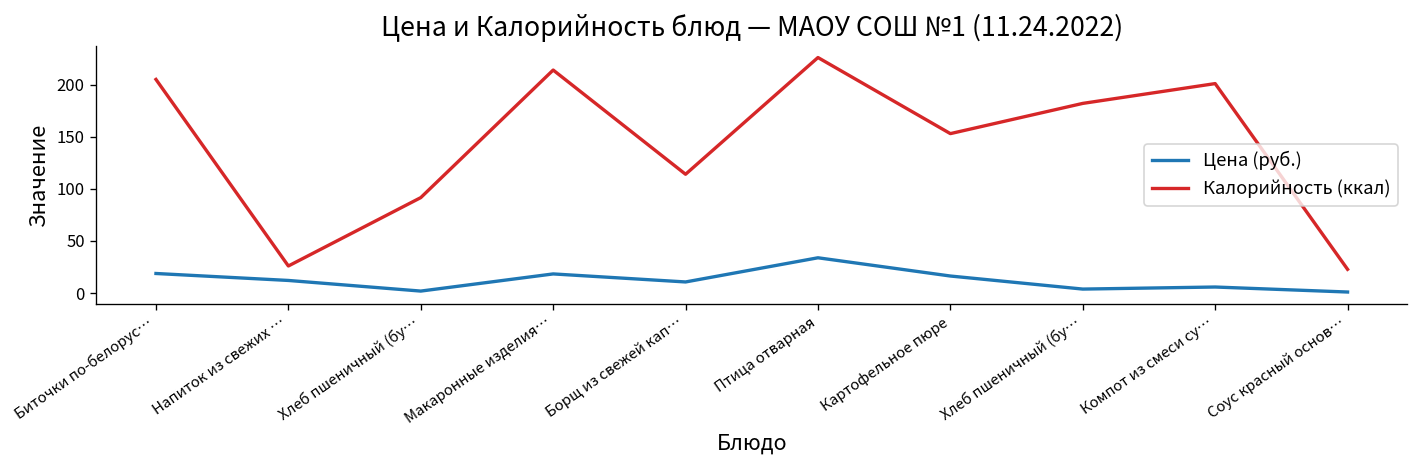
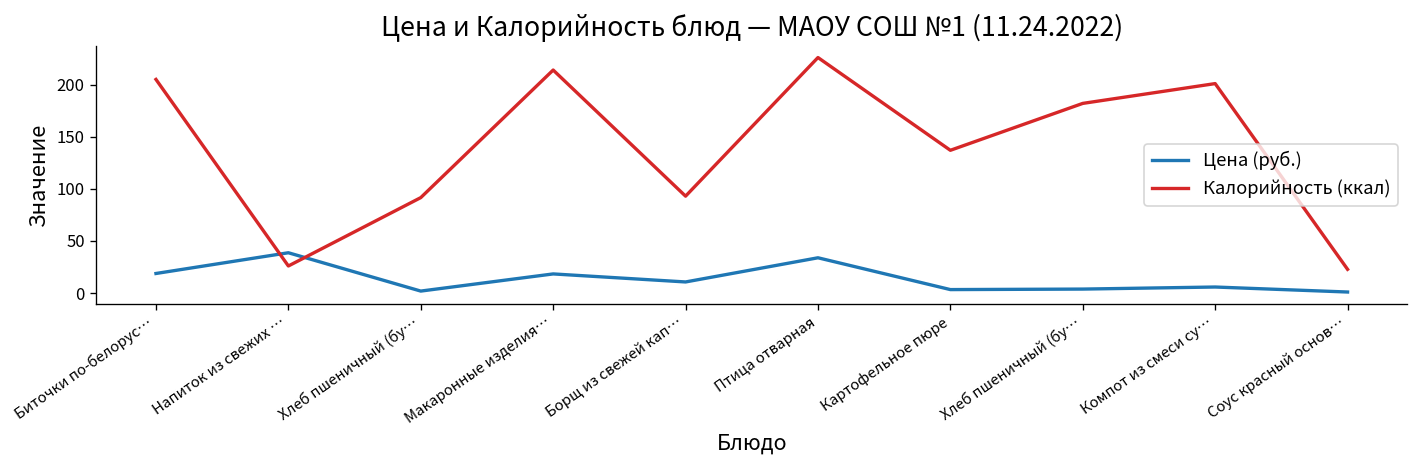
Цена (руб.), Напиток из свежих …: 10 -> 40
Калорийность (ккал), Борщ из свежей кап…: 110 -> 90
Цена (руб.), Картофельное пюре: 20 -> 0
Калорийность (ккал), Картофельное пюре: 150 -> 140
